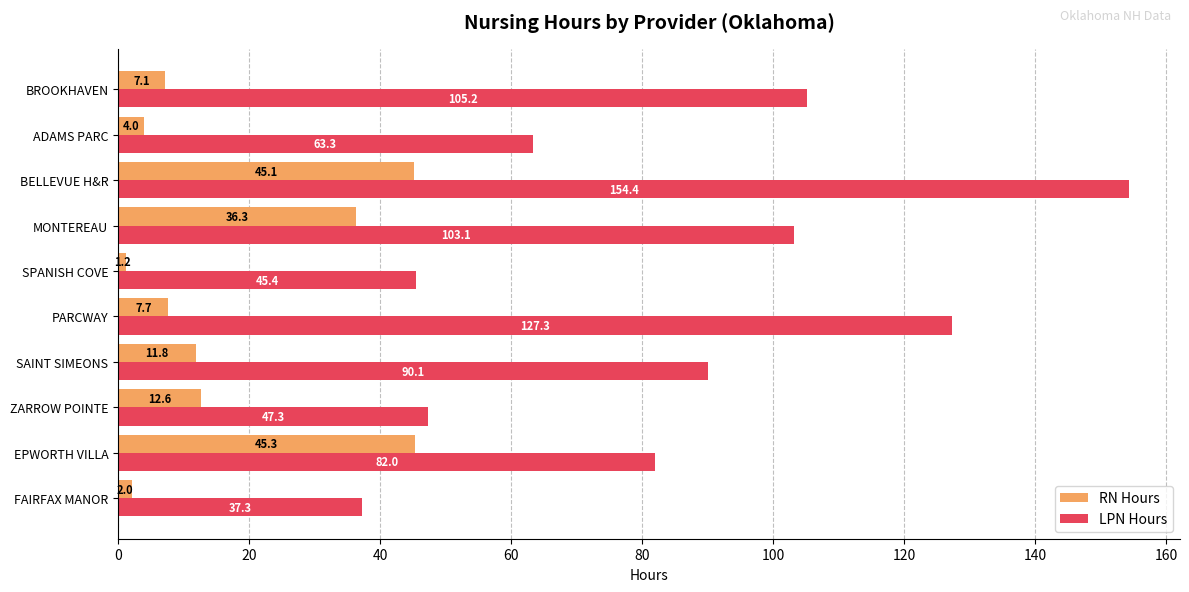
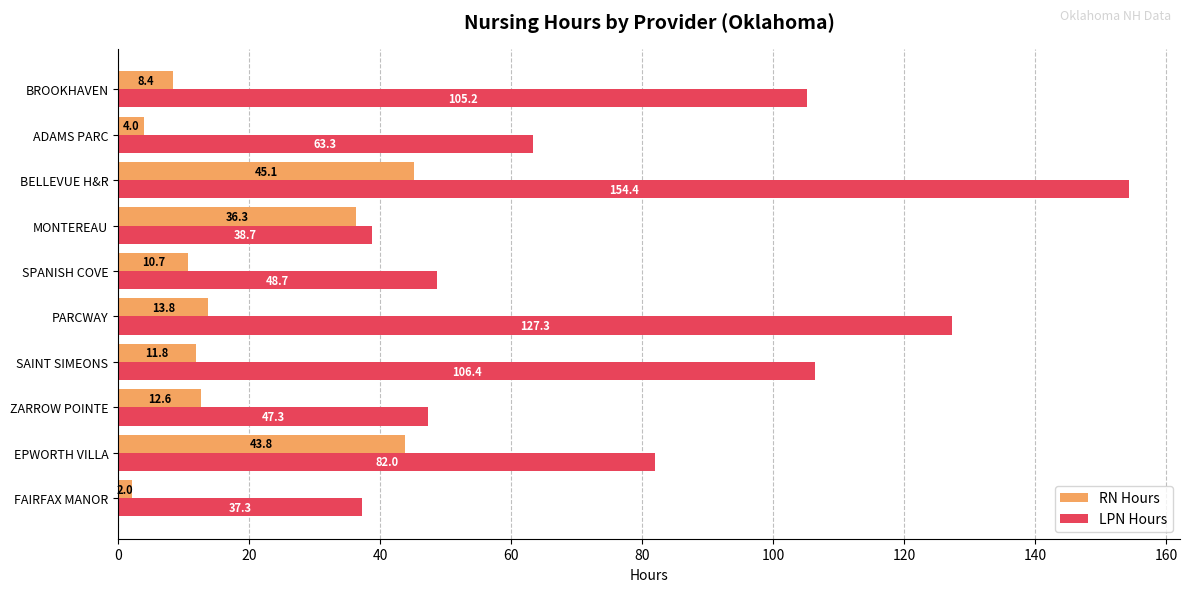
RN Hours, BROOKHAVEN: 7.1 -> 8.4
LPN Hours, MONTEREAU: 103.1 -> 38.7
RN Hours, SPANISH COVE: 1.2 -> 10.7
LPN Hours, SPANISH COVE: 45.4 -> 48.7
RN Hours, PARCWAY: 7.7 -> 13.8
LPN Hours, SAINT SIMEONS: 90.1 -> 106.4
RN Hours, EPWORTH VILLA: 45.3 -> 43.8
